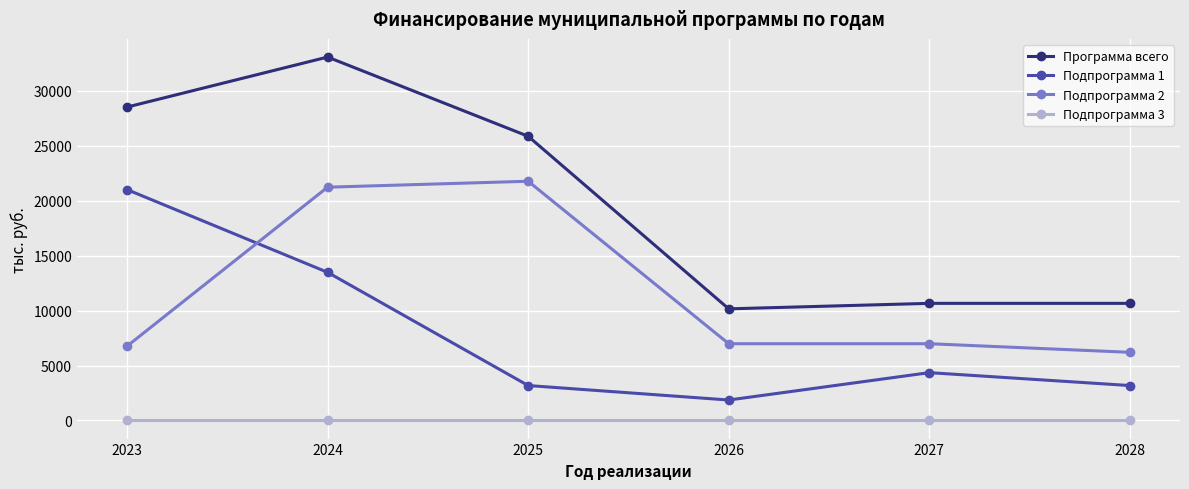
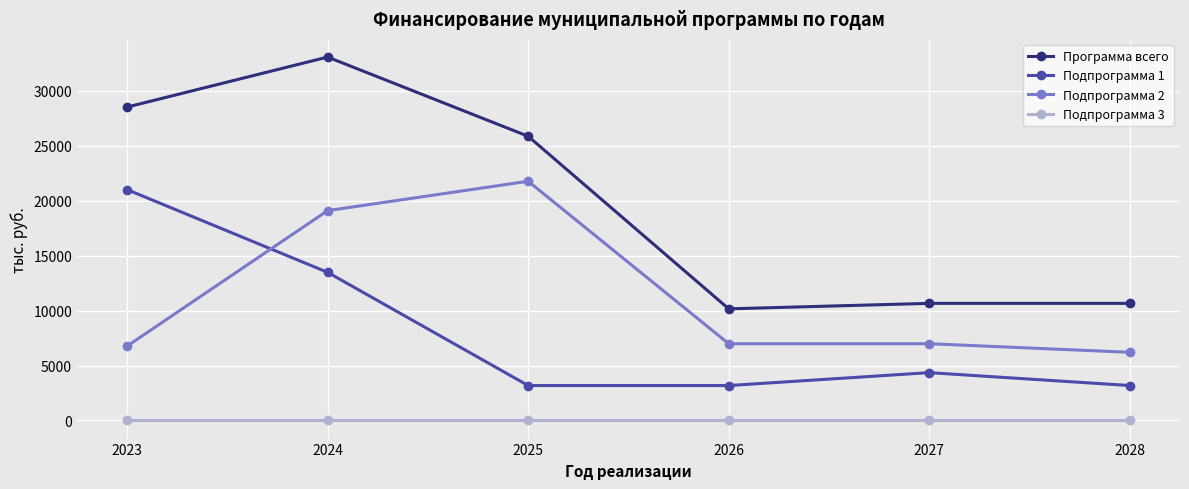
Подпрограмма 2, 2024: 21200 -> 19100
Подпрограмма 1, 2026: 1900 -> 3200
